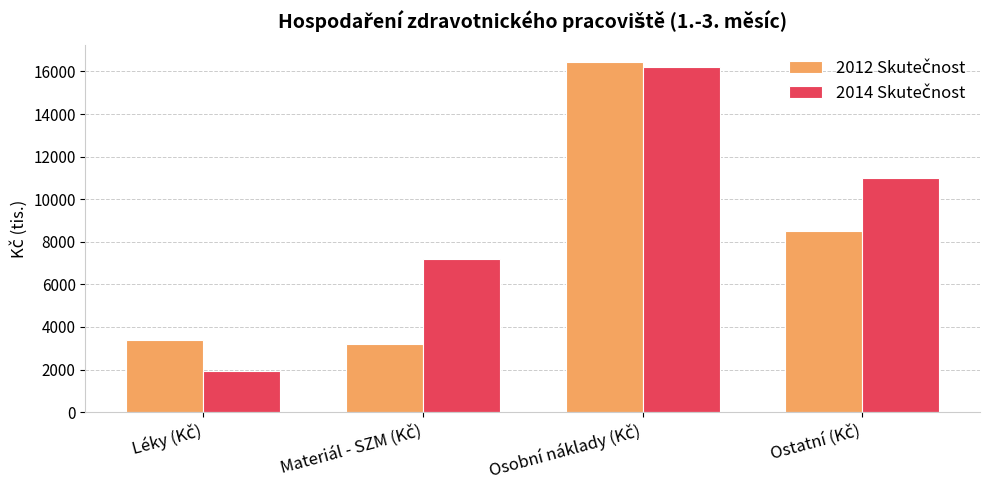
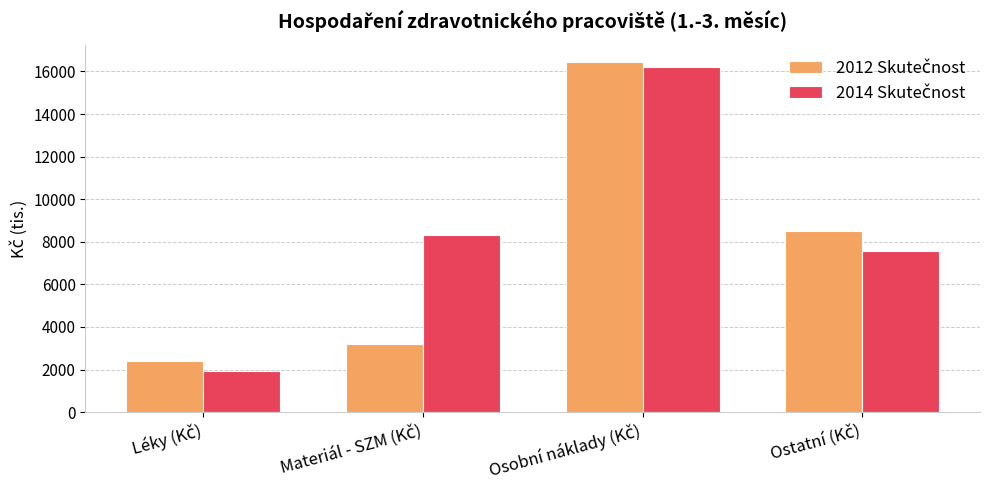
2012 Skutečnost, Léky (Kč): 3400 -> 2400
2014 Skutečnost, Materiál - SZM (Kč): 7200 -> 8300
2014 Skutečnost, Ostatní (Kč): 11000 -> 7600
